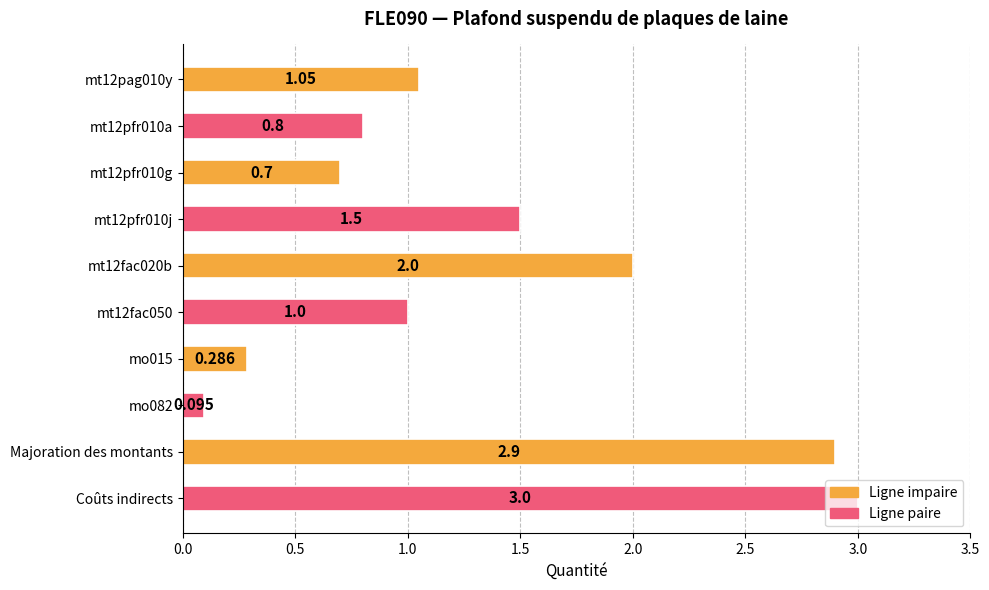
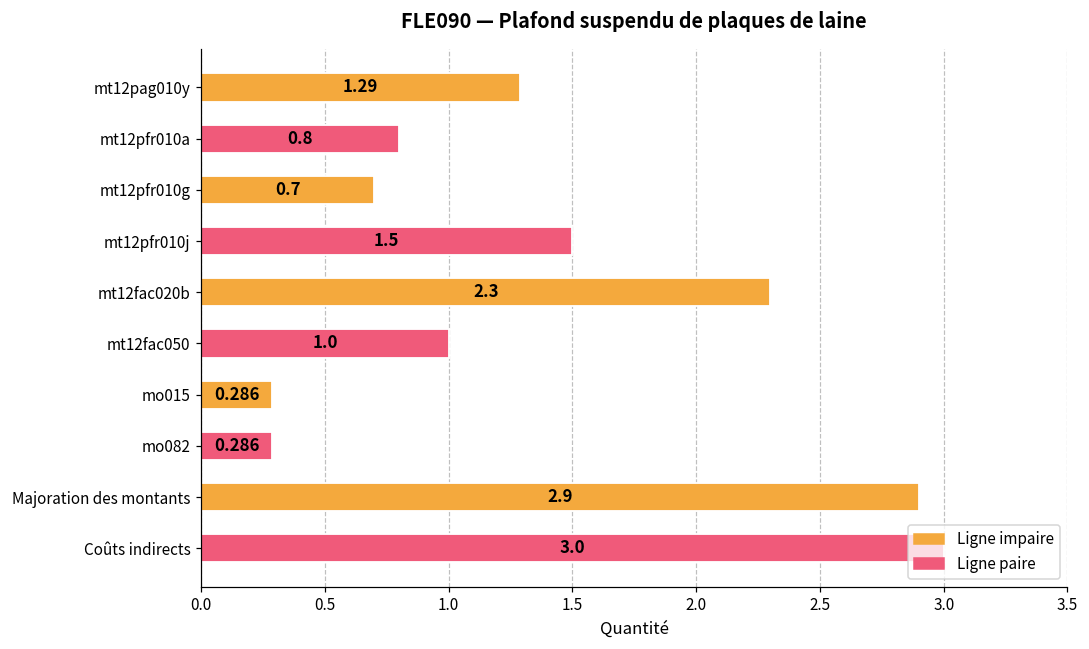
mt12pag010y: 1.05 -> 1.29
mt12fac020b: 2.0 -> 2.3
mo082: 0.095 -> 0.286
